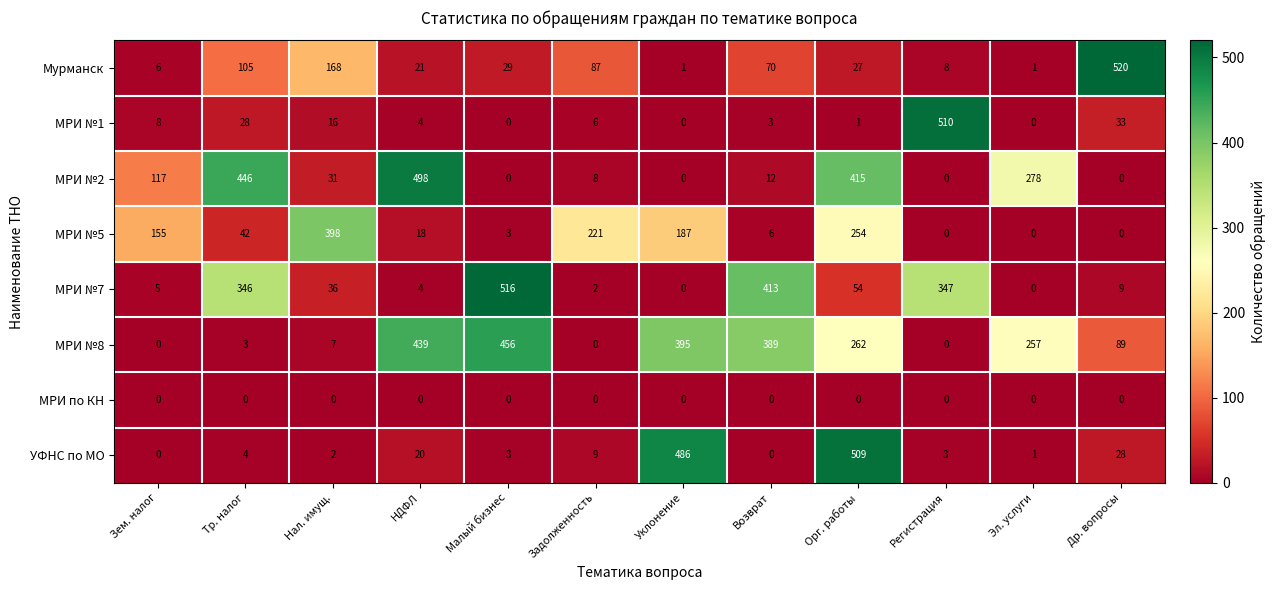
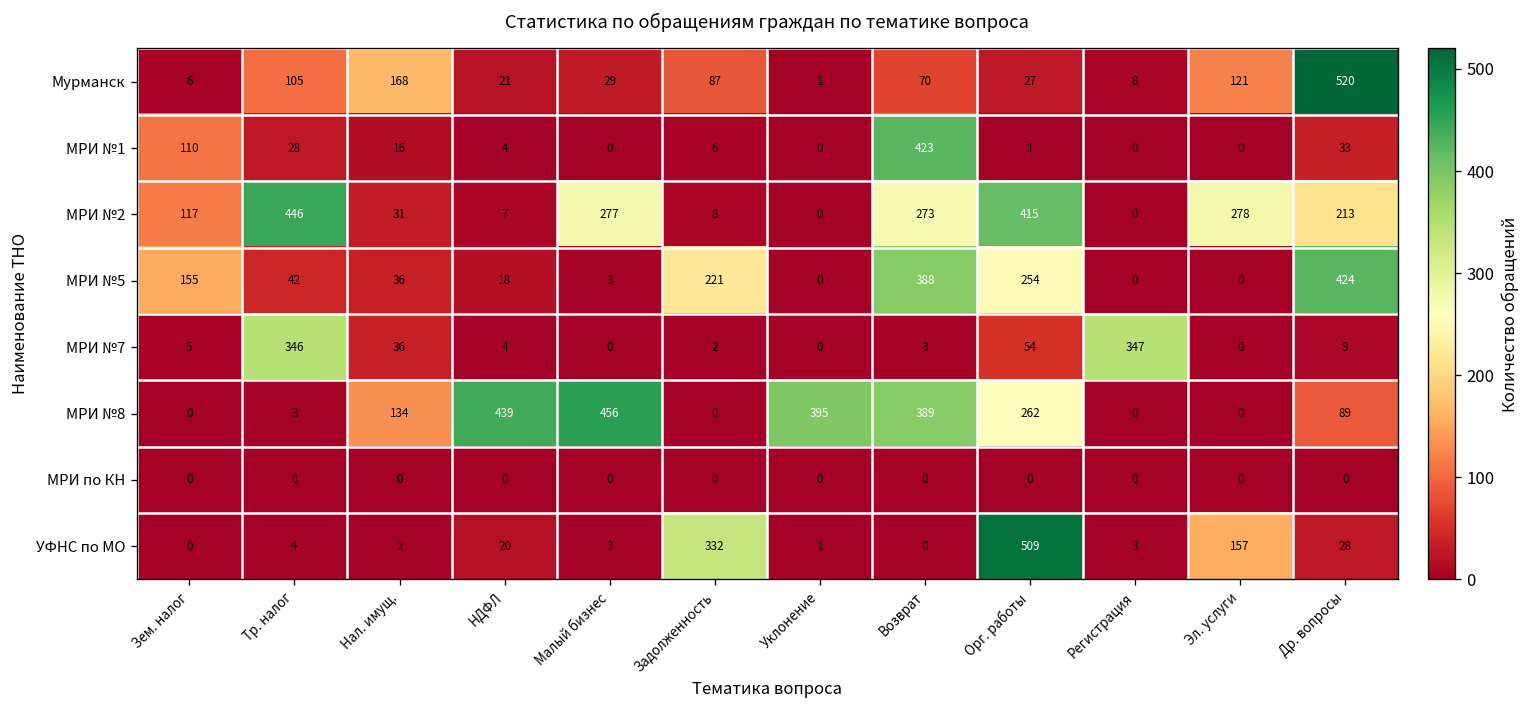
Мурманск, Эл. услуги: 1 -> 121
МРИ №1, Зем. налог: 8 -> 110
МРИ №1, Возврат: 3 -> 423
МРИ №1, Регистрация: 510 -> 0
МРИ №2, НДФЛ: 498 -> 7
МРИ №2, Малый бизнес: 0 -> 277
МРИ №2, Возврат: 12 -> 273
МРИ №2, Др. вопросы: 0 -> 213
МРИ №5, Нал. имущ.: 398 -> 36
МРИ №5, Уклонение: 187 -> 0
МРИ №5, Возврат: 6 -> 388
МРИ №5, Др. вопросы: 0 -> 424
МРИ №7, Малый бизнес: 516 -> 0
МРИ №7, Возврат: 413 -> 3
МРИ №8, Нал. имущ.: 7 -> 134
МРИ №8, Эл. услуги: 257 -> 0
УФНС по МО, Задолженность: 9 -> 332
УФНС по МО, Уклонение: 486 -> 1
УФНС по МО, Эл. услуги: 1 -> 157
